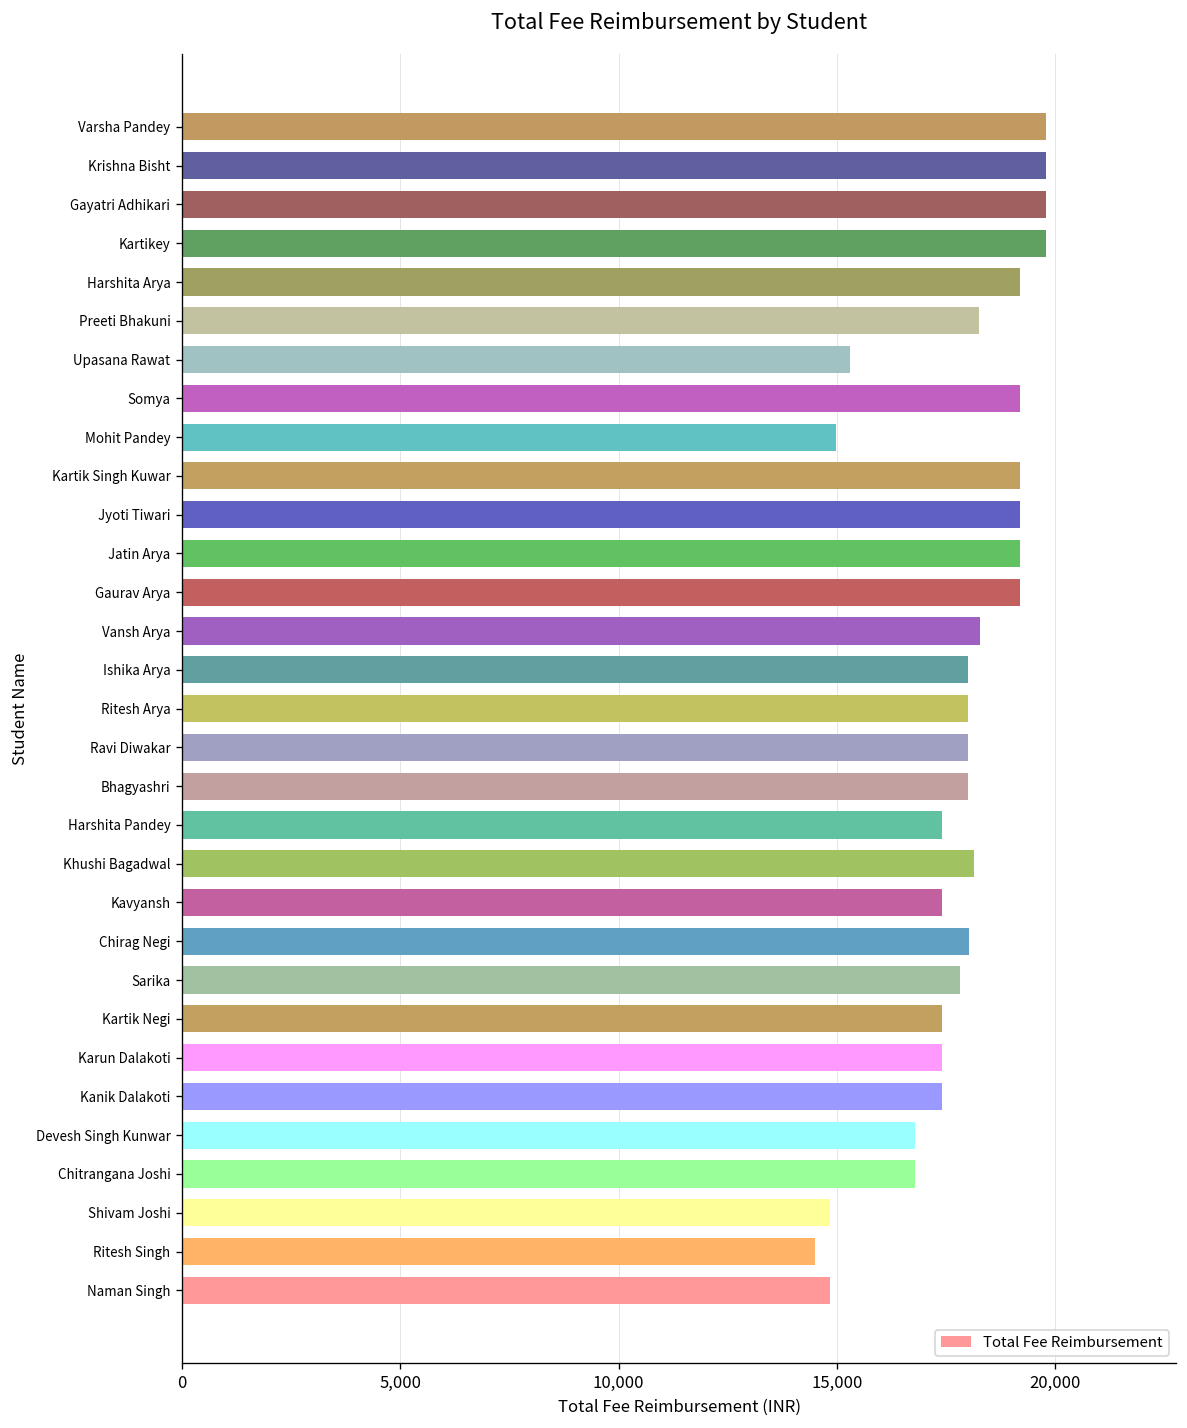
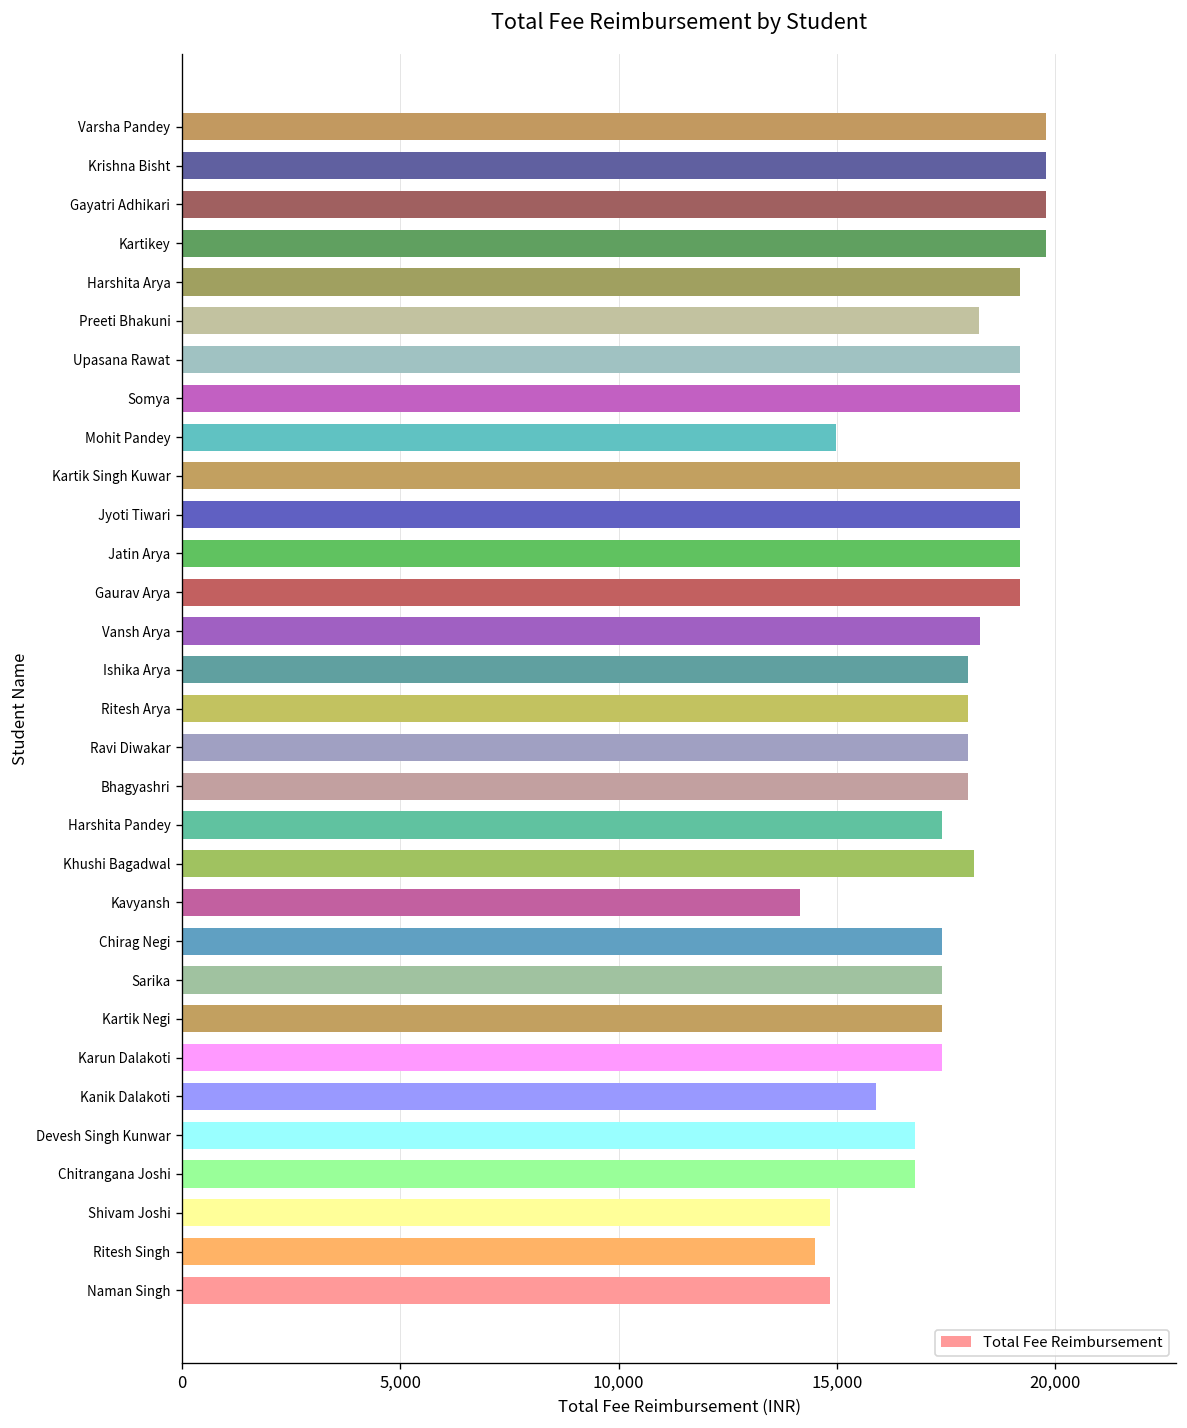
Upasana Rawat: 15,300 -> 19,200
Kavyansh: 17,400 -> 14,200
Chirag Negi: 18,000 -> 17,400
Sarika: 17,800 -> 17,400
Kanik Dalakoti: 17,400 -> 15,900
